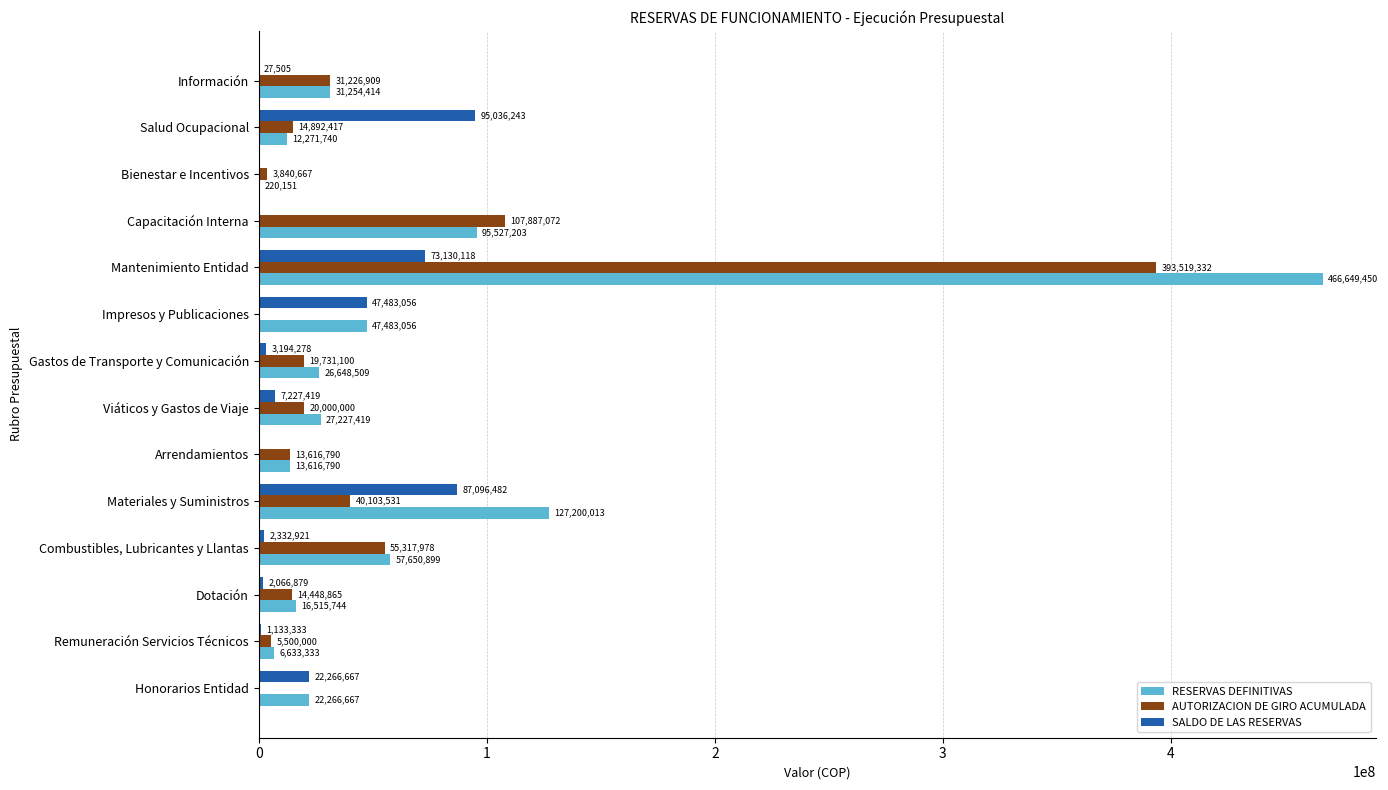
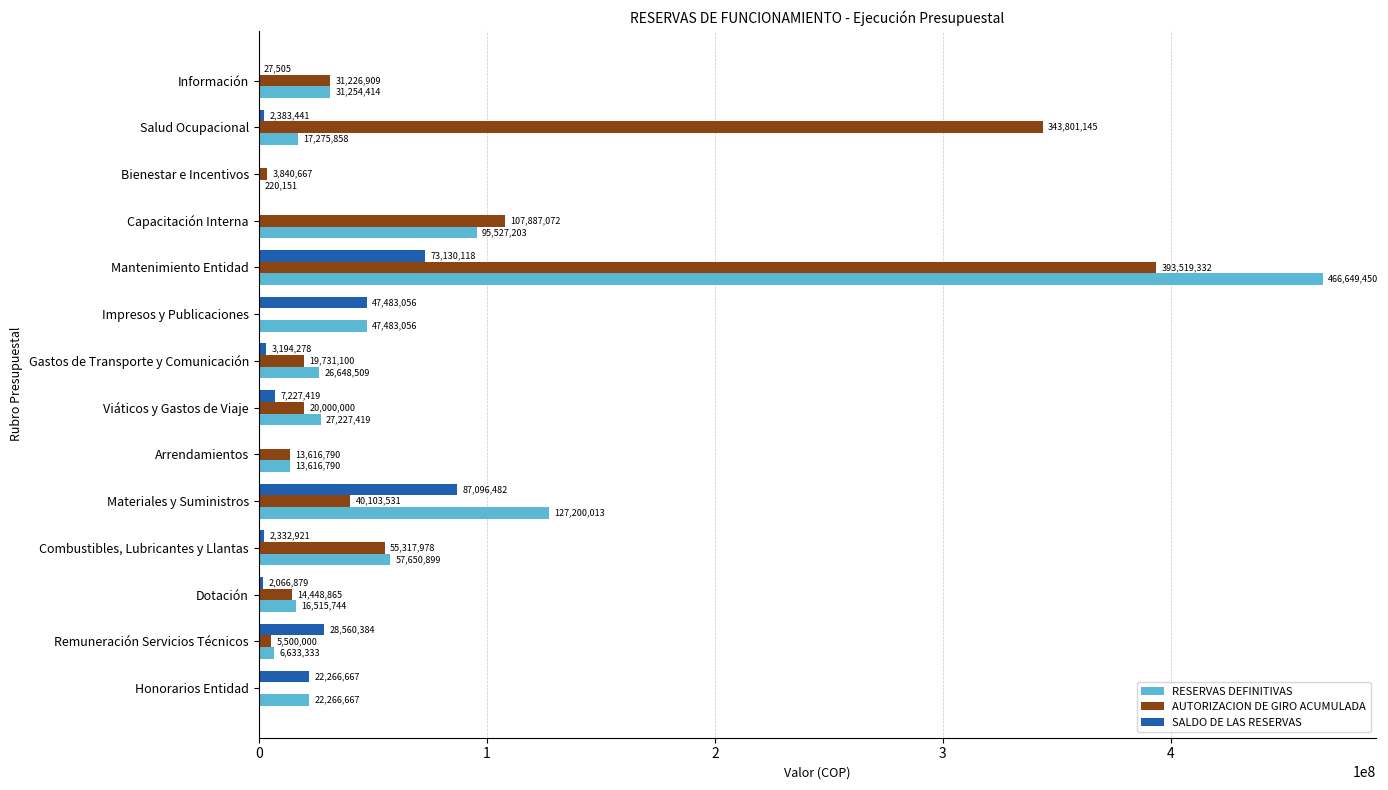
SALDO DE LAS RESERVAS, Salud Ocupacional: 95,036,243 -> 2,383,441
AUTORIZACION DE GIRO ACUMULADA, Salud Ocupacional: 14,892,417 -> 343,801,145
RESERVAS DEFINITIVAS, Salud Ocupacional: 12,271,740 -> 17,275,858
SALDO DE LAS RESERVAS, Remuneración Servicios Técnicos: 1,133,333 -> 28,560,384
